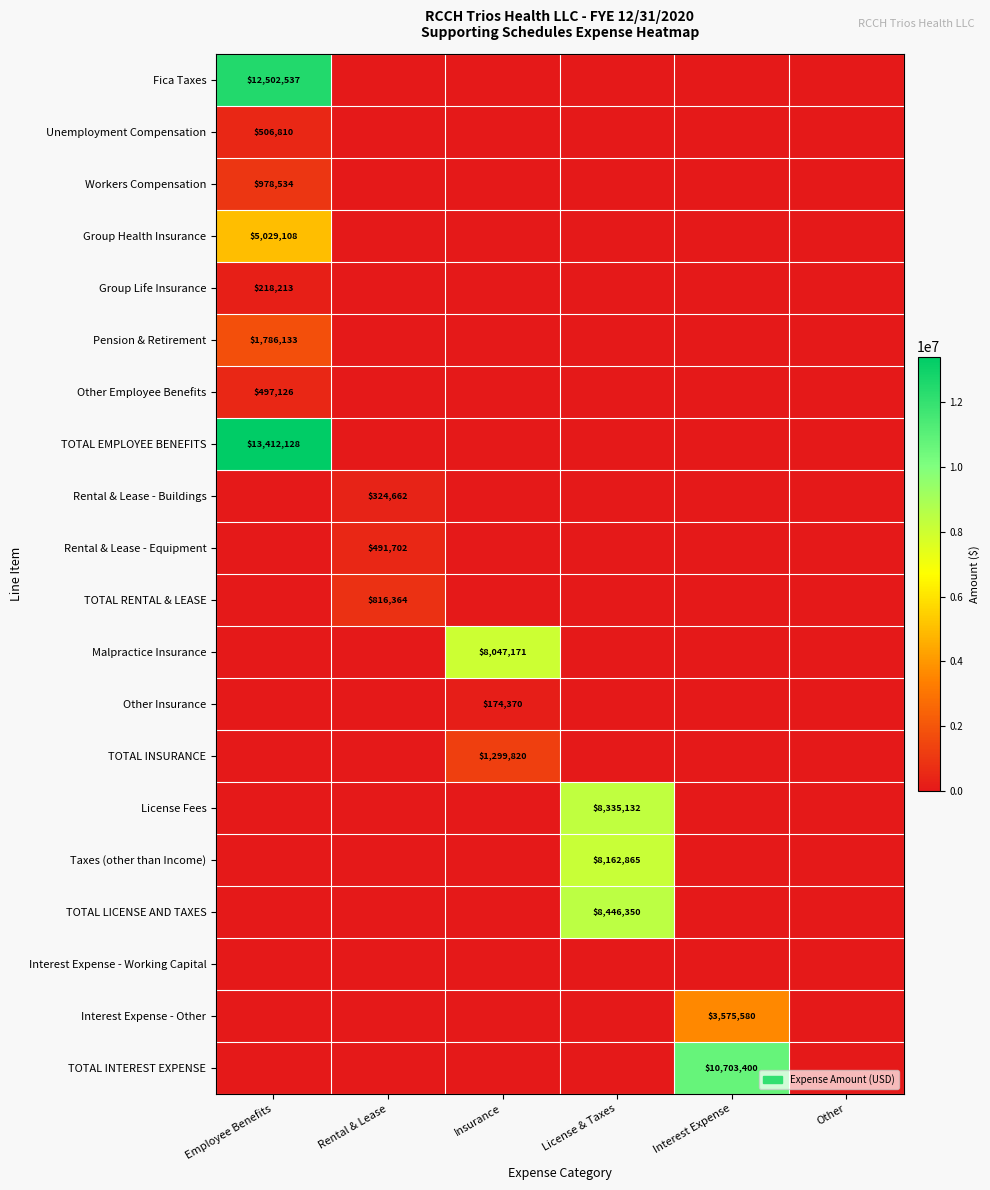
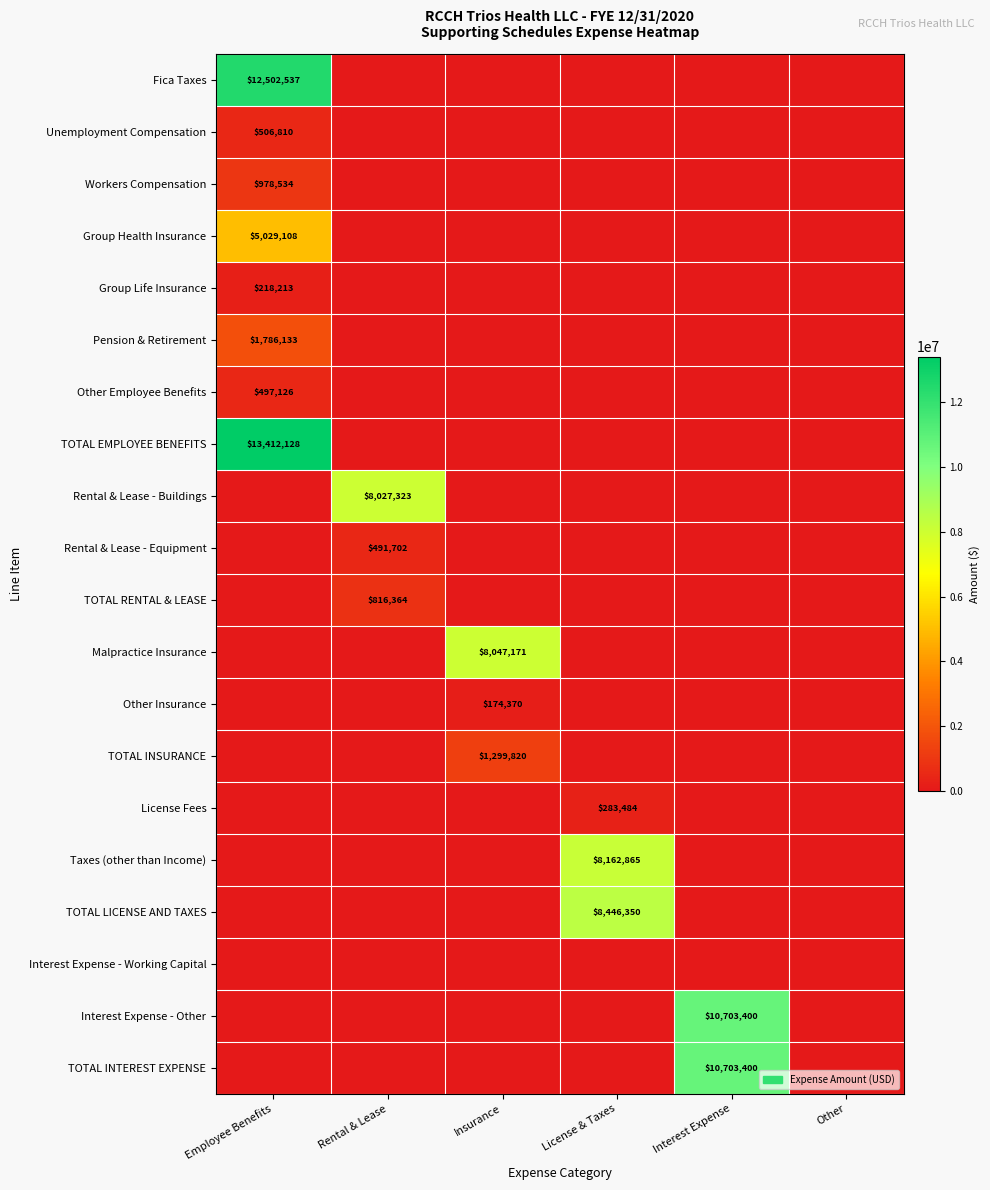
Rental & Lease - Buildings, Rental & Lease: $324,662 -> $8,027,323
License Fees, License & Taxes: $8,335,132 -> $283,484
Interest Expense - Other, Interest Expense: $3,575,580 -> $10,703,400
